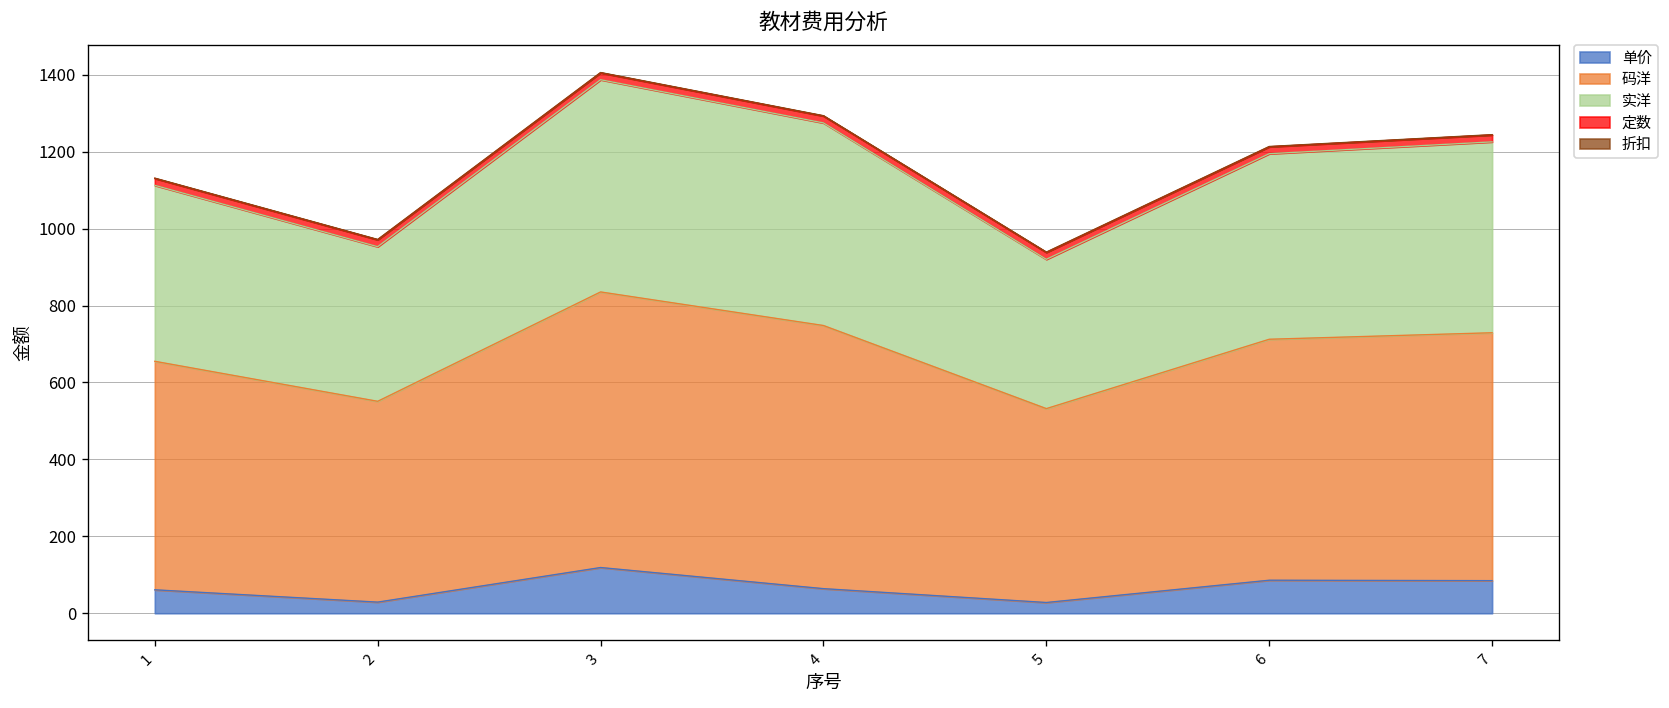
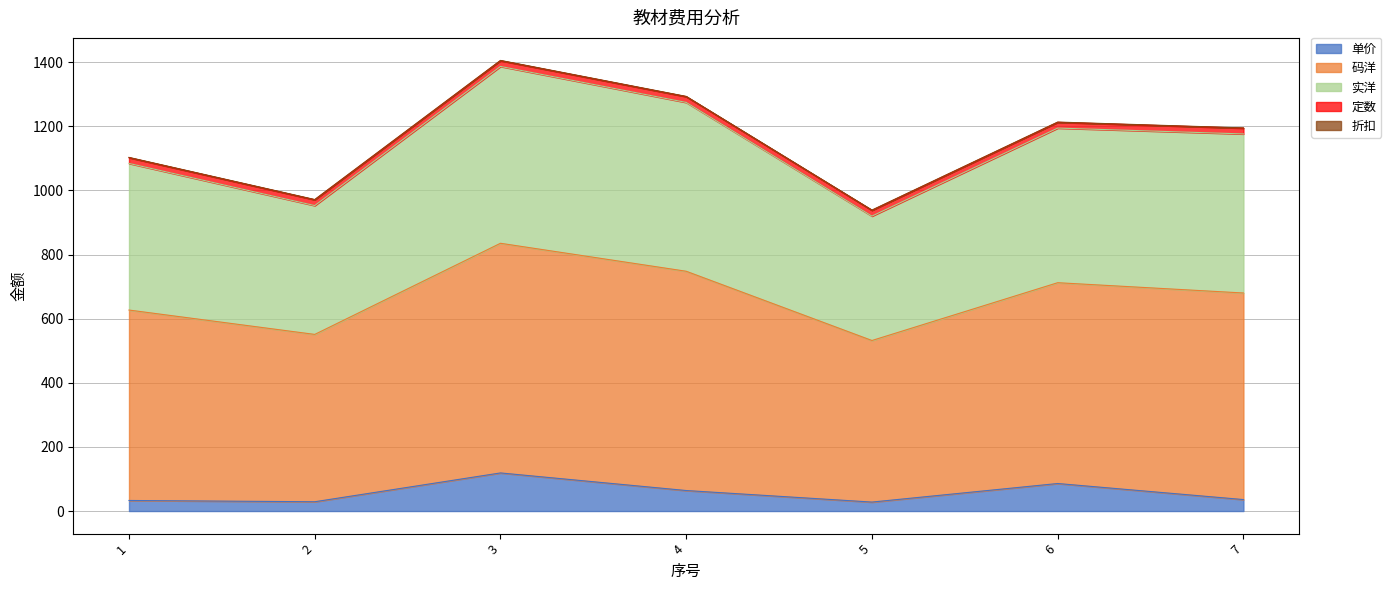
单价, 1: 60 -> 30
单价, 7: 80 -> 40
